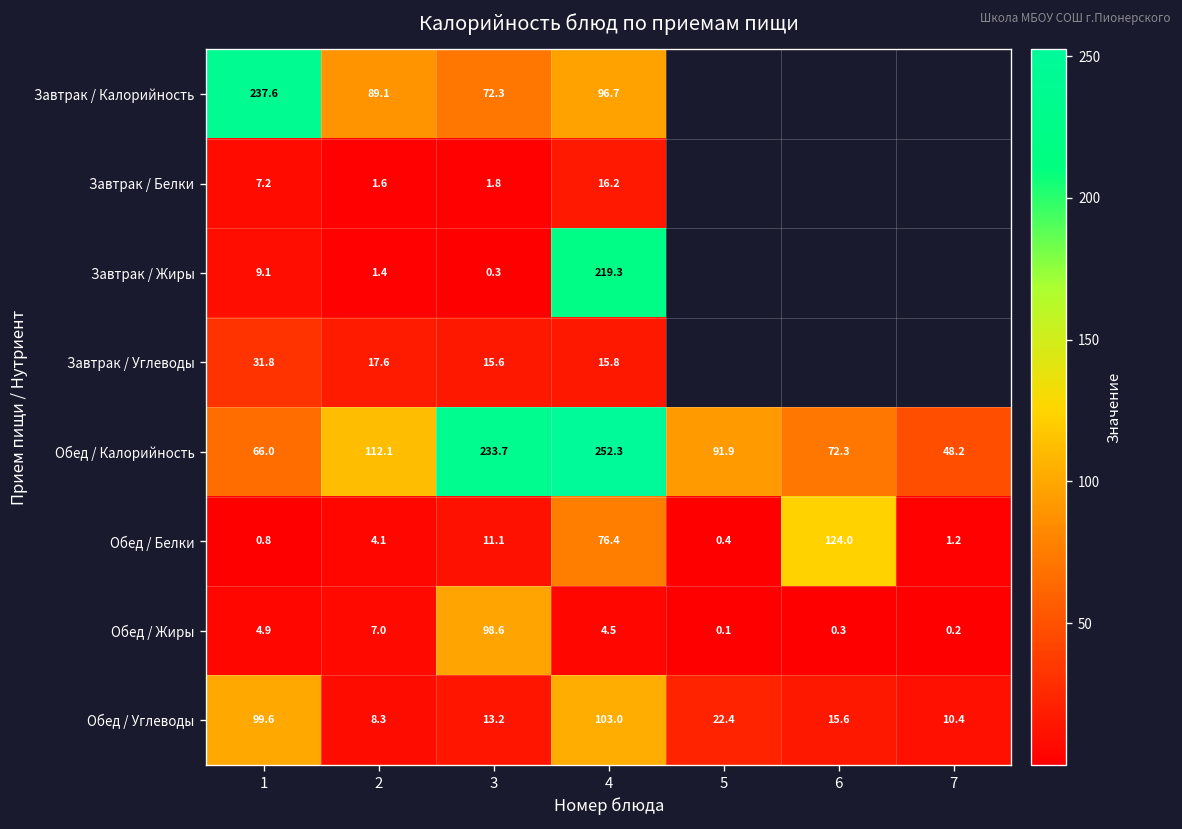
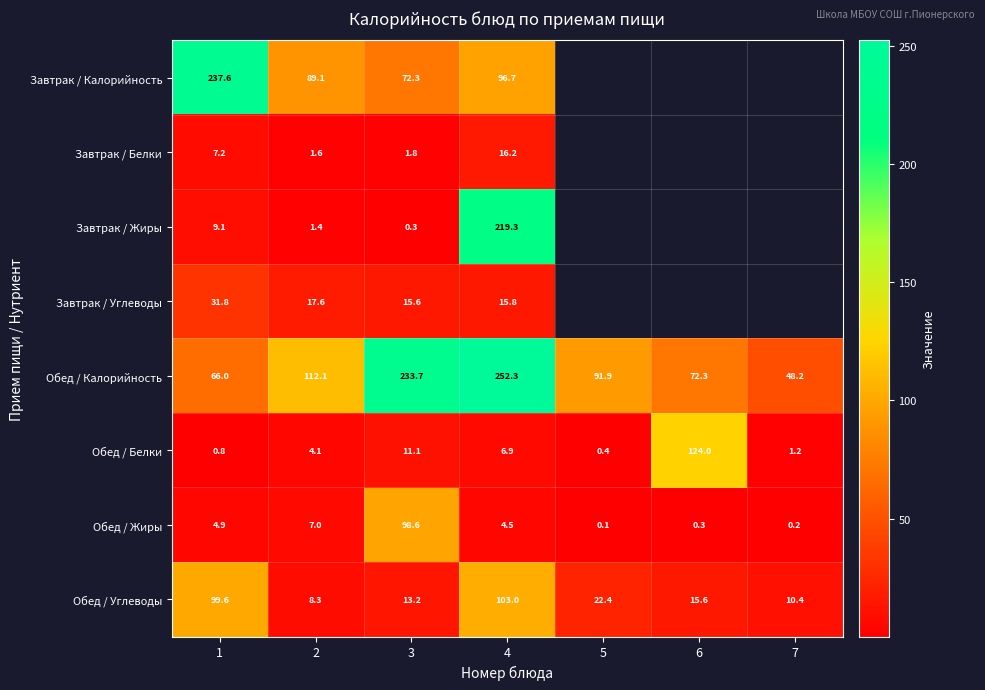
Обед / Белки, 4: 76.4 -> 6.9
